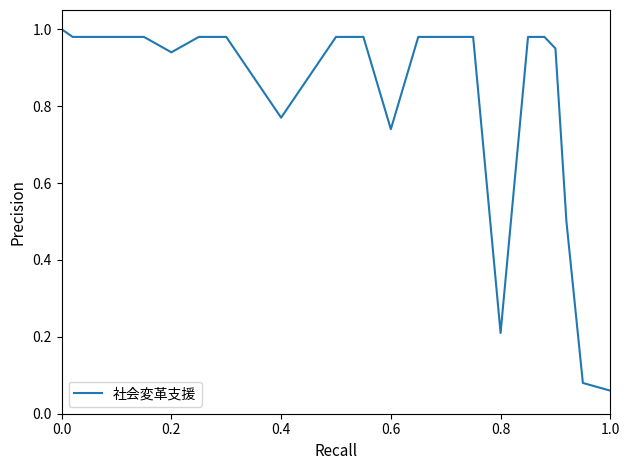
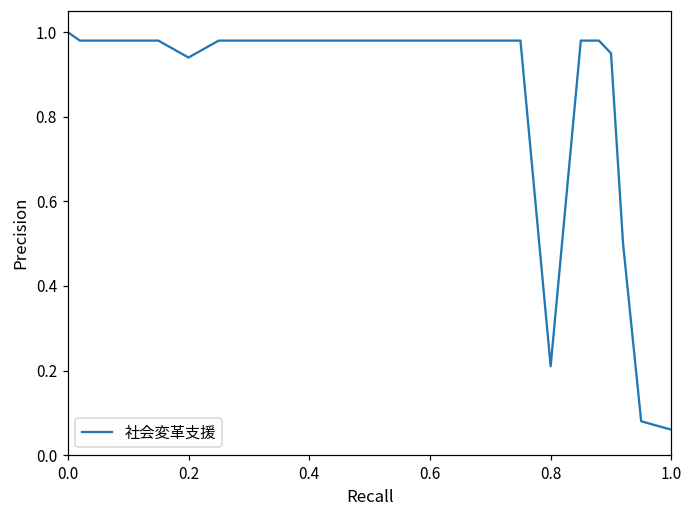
0.4: 0.77 -> 0.98
0.6: 0.74 -> 0.98
